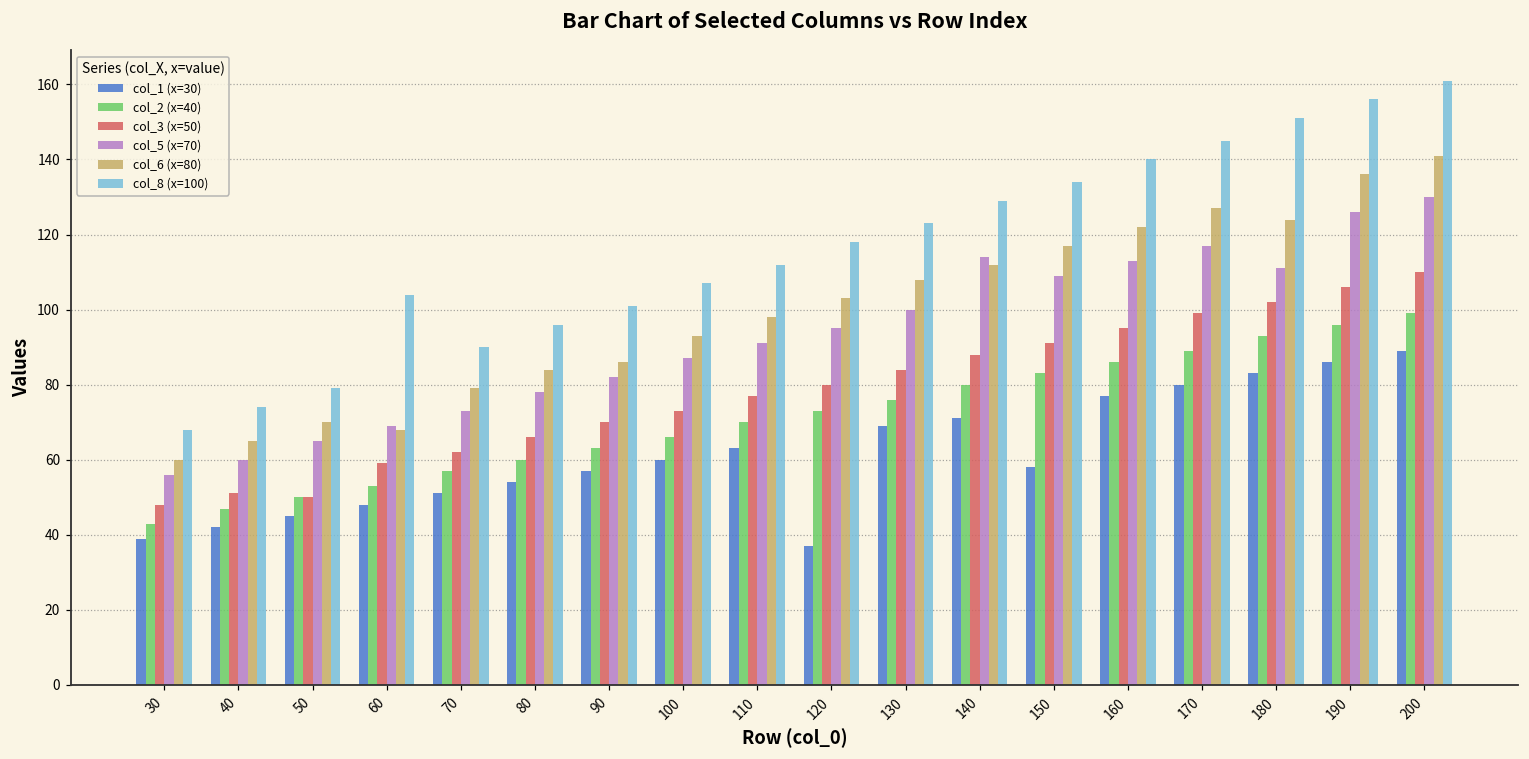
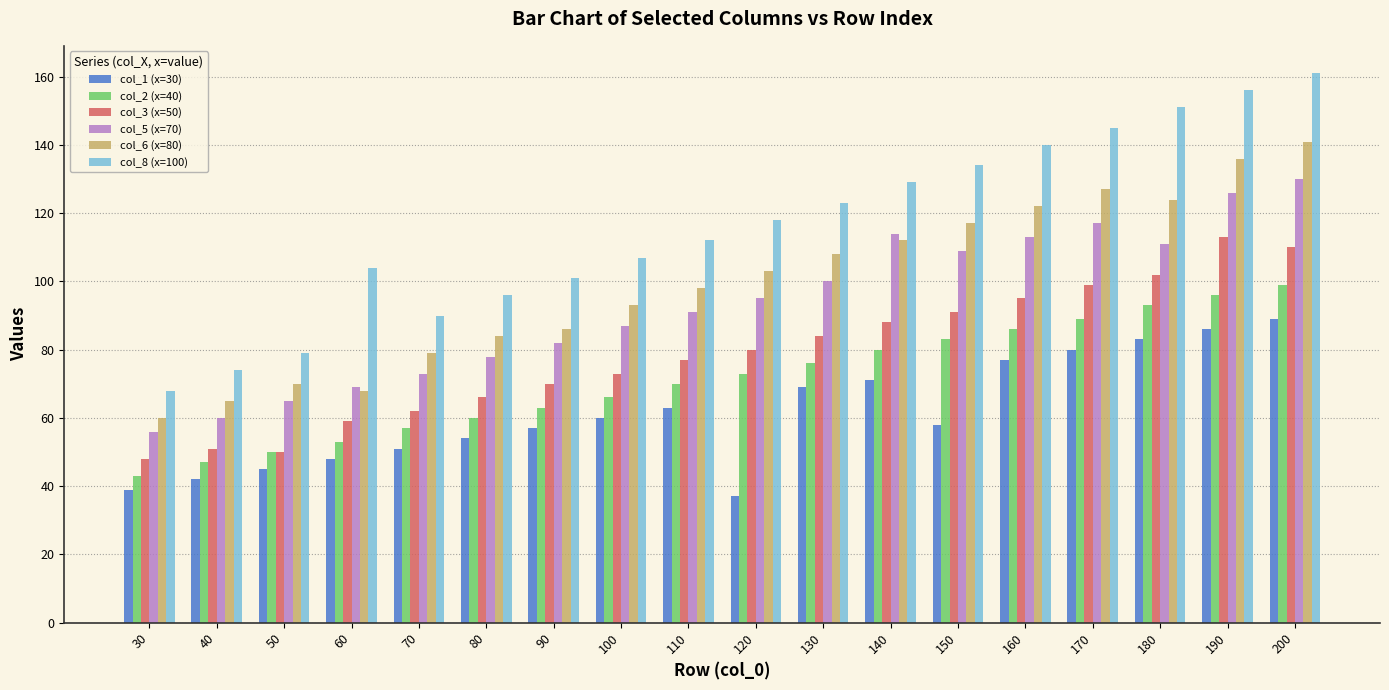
col_3 (x=50), 190: 106 -> 113
